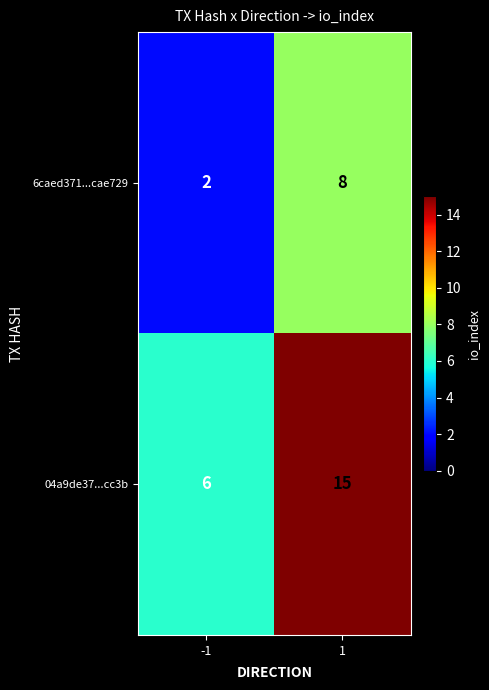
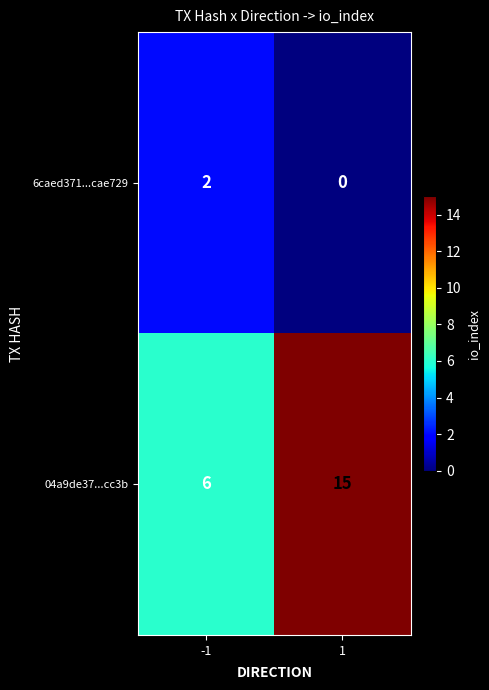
6caed371...cae729, 1: 8 -> 0
